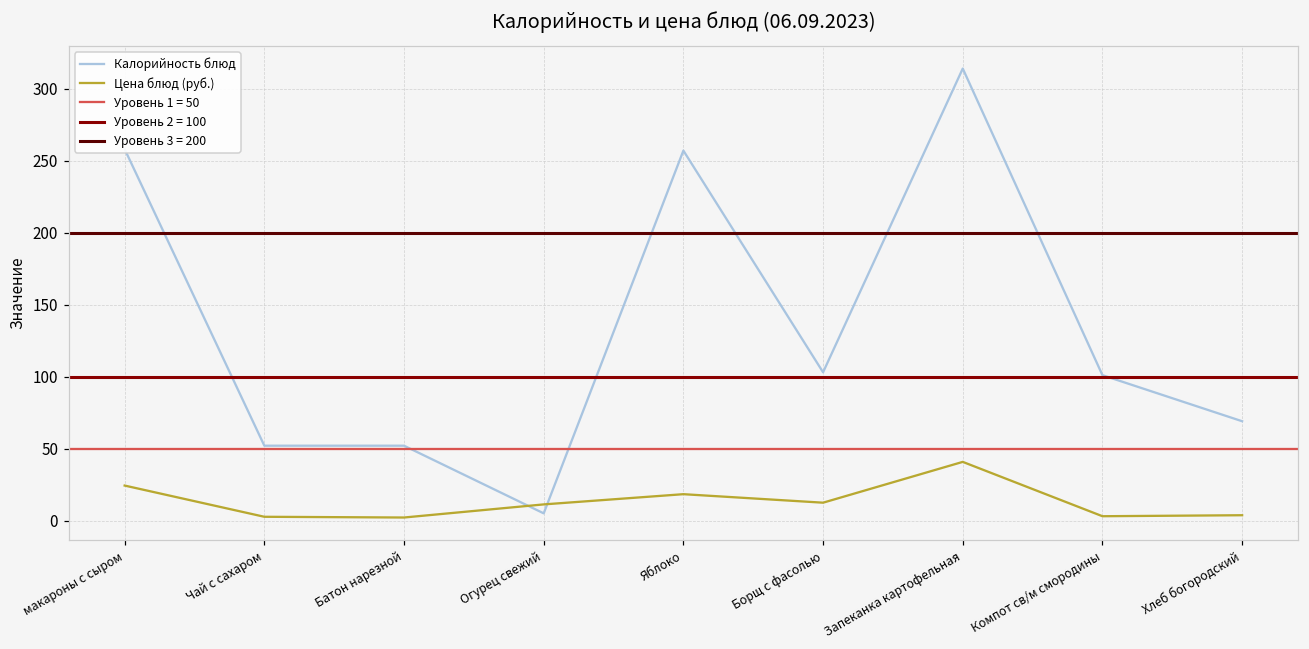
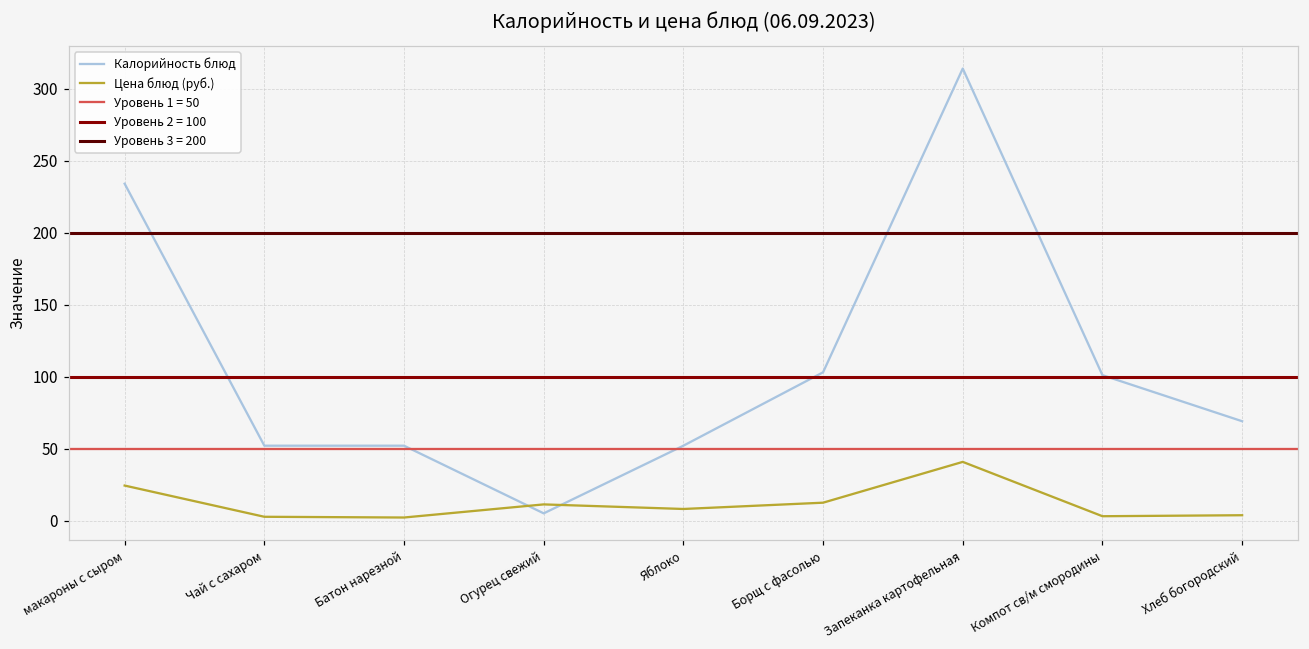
Калорийность блюд, макароны с сыром: 258 -> 234
Калорийность блюд, Яблоко: 257 -> 52
Цена блюд (руб.), Яблоко: 18 -> 8
